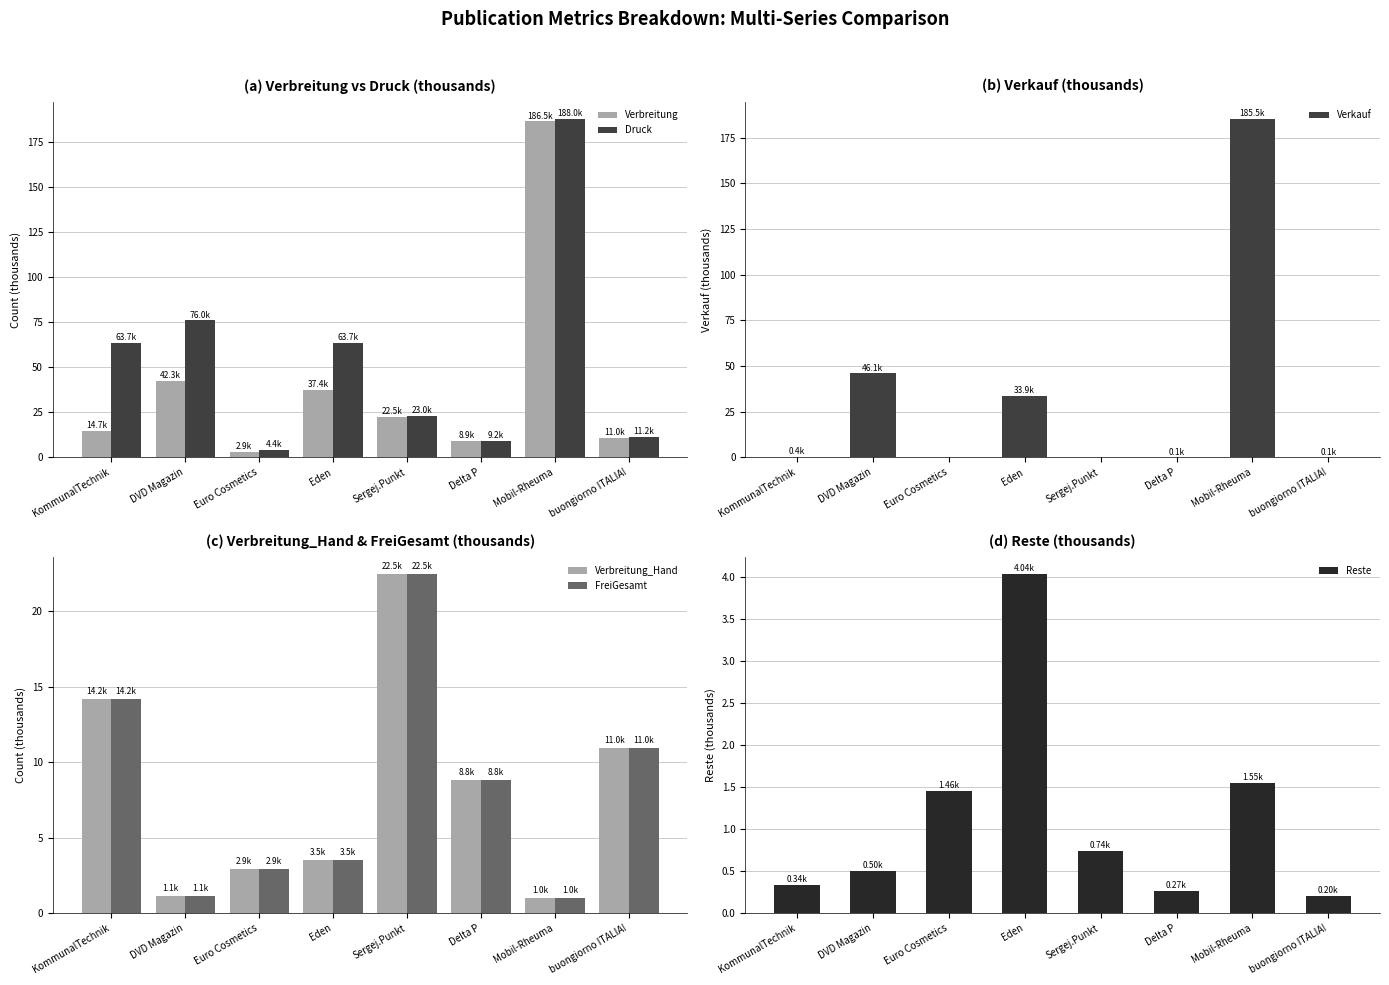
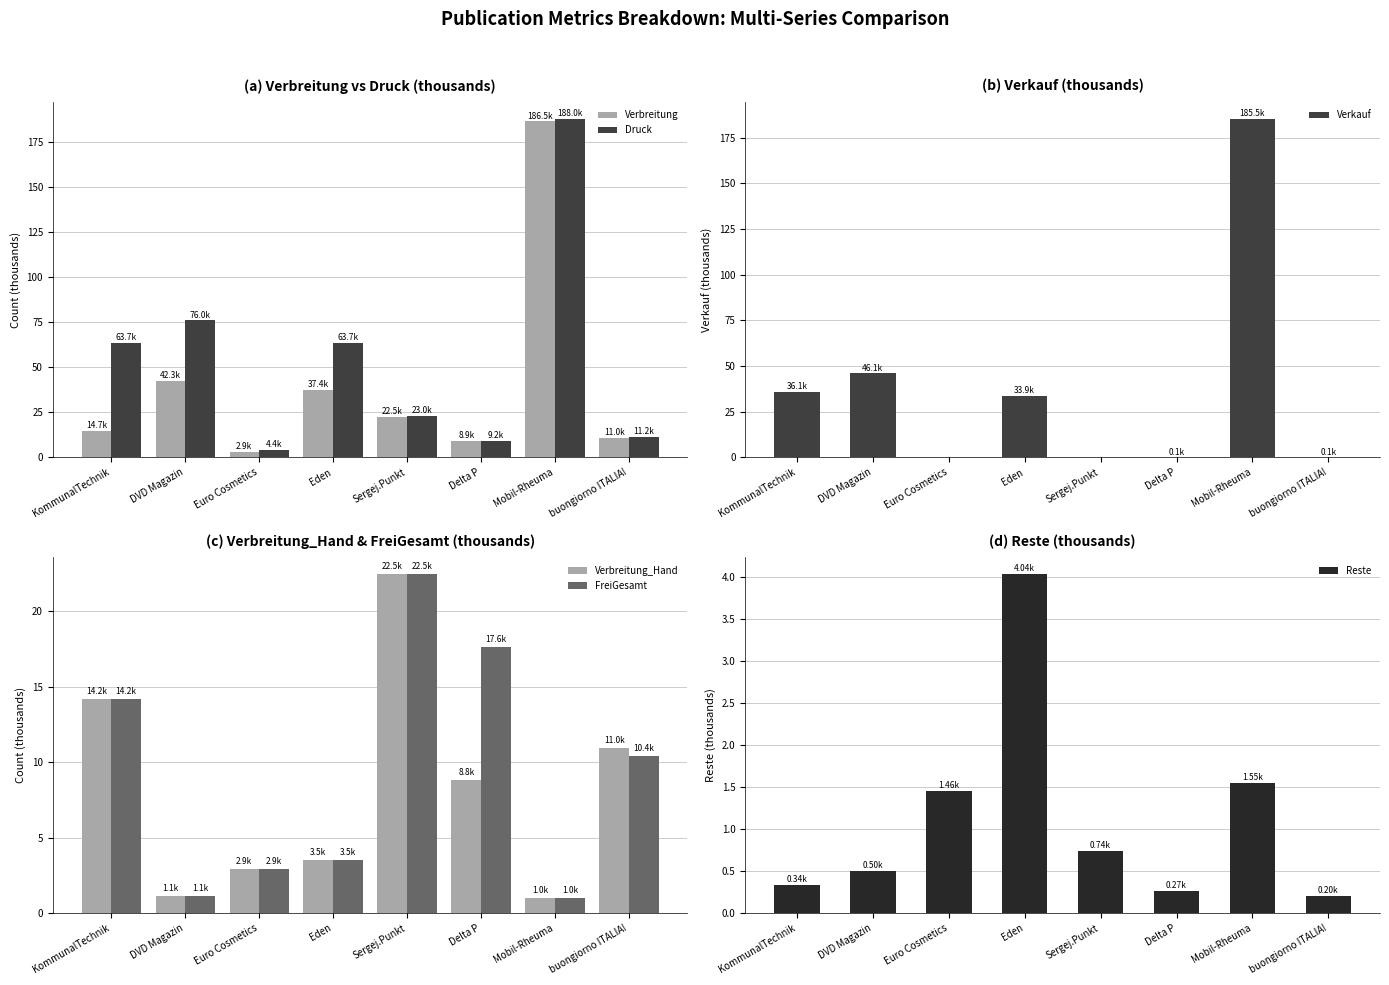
(b) Verkauf (thousands), KommunalTechnik: 0.4k -> 36.1k
(c) Verbreitung_Hand & FreiGesamt (thousands), FreiGesamt, Delta P: 8.8k -> 17.6k
(c) Verbreitung_Hand & FreiGesamt (thousands), FreiGesamt, buongiorno ITALIA!: 11.0k -> 10.4k
